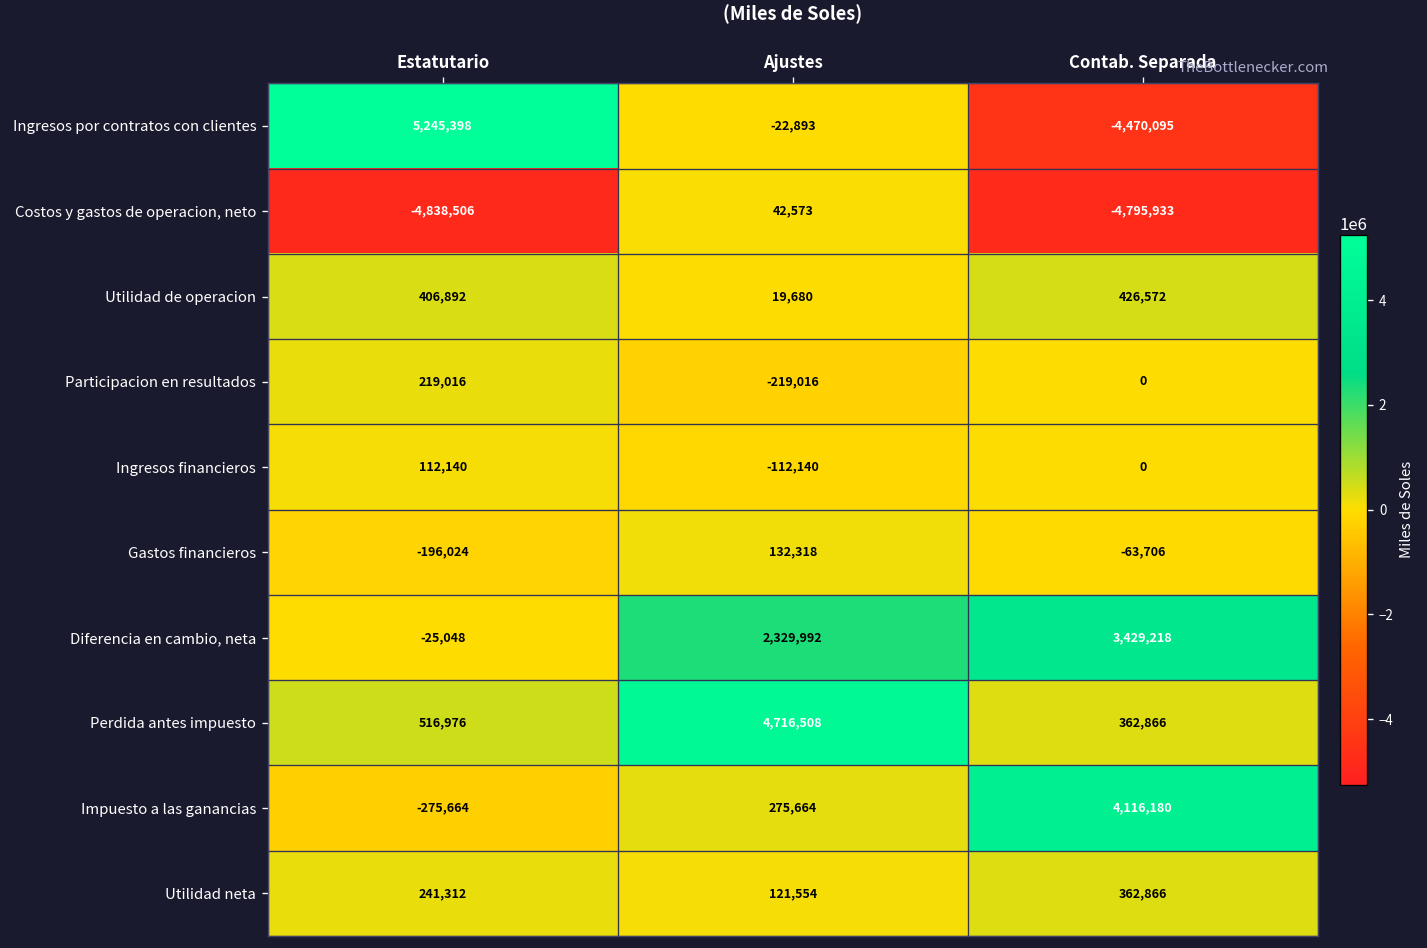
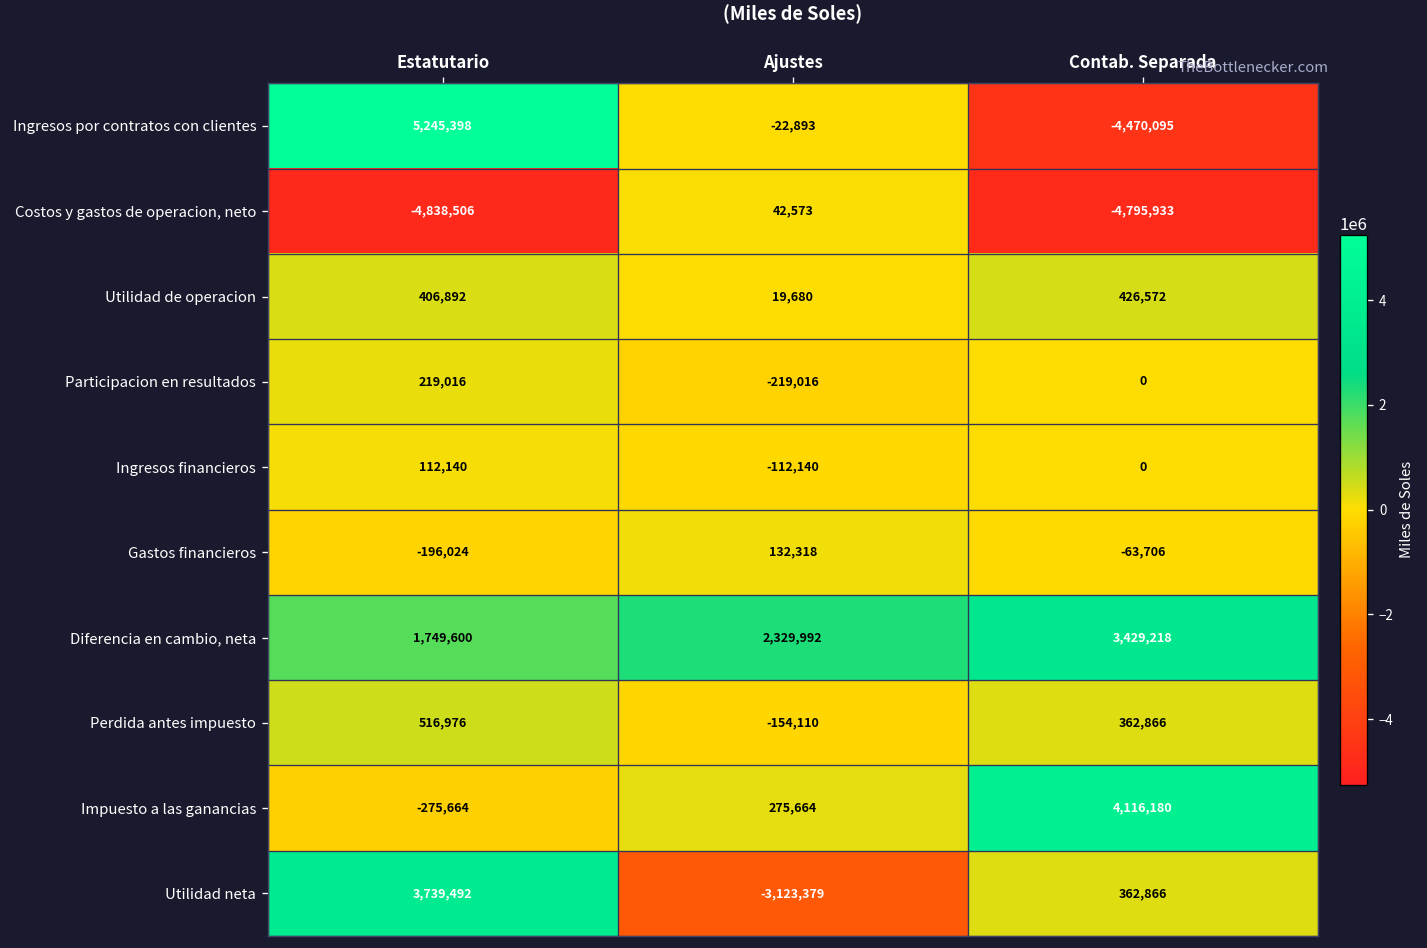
Diferencia en cambio, neta, Estatutario: -25,048 -> 1,749,600
Perdida antes impuesto, Ajustes: 4,716,508 -> -154,110
Utilidad neta, Estatutario: 241,312 -> 3,739,492
Utilidad neta, Ajustes: 121,554 -> -3,123,379
